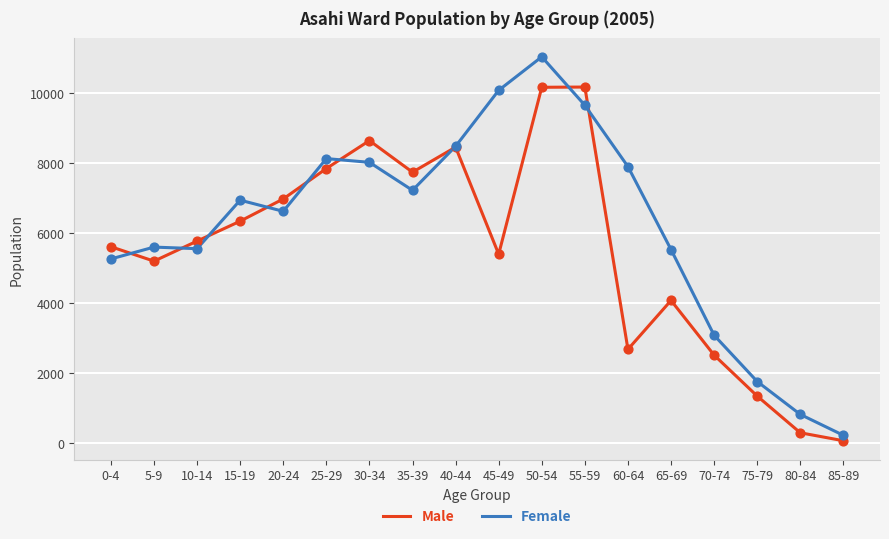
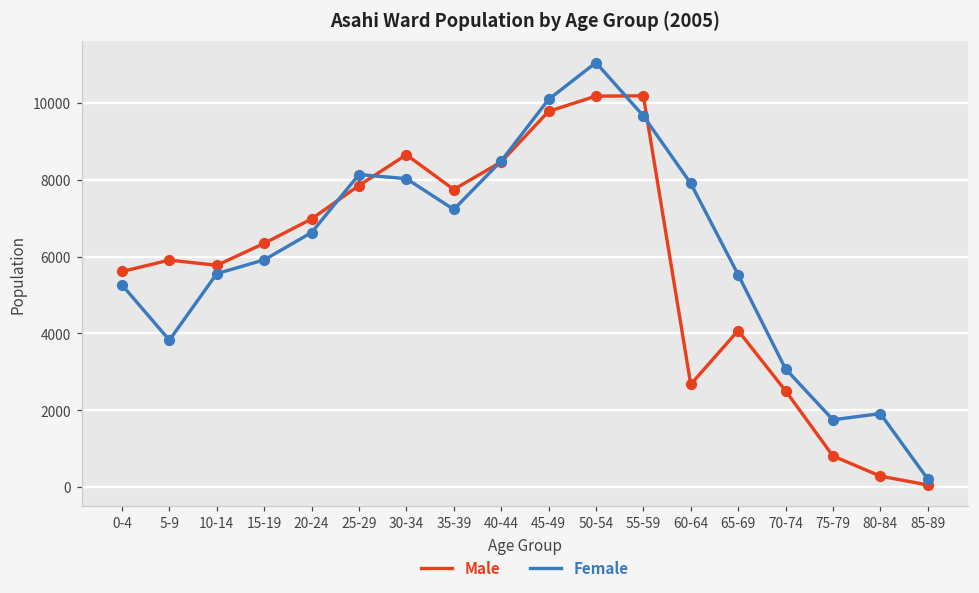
Male, 5-9: 5200 -> 5900
Female, 5-9: 5600 -> 3800
Female, 15-19: 6900 -> 5900
Male, 45-49: 5400 -> 9800
Male, 75-79: 1300 -> 800
Female, 80-84: 800 -> 1900
